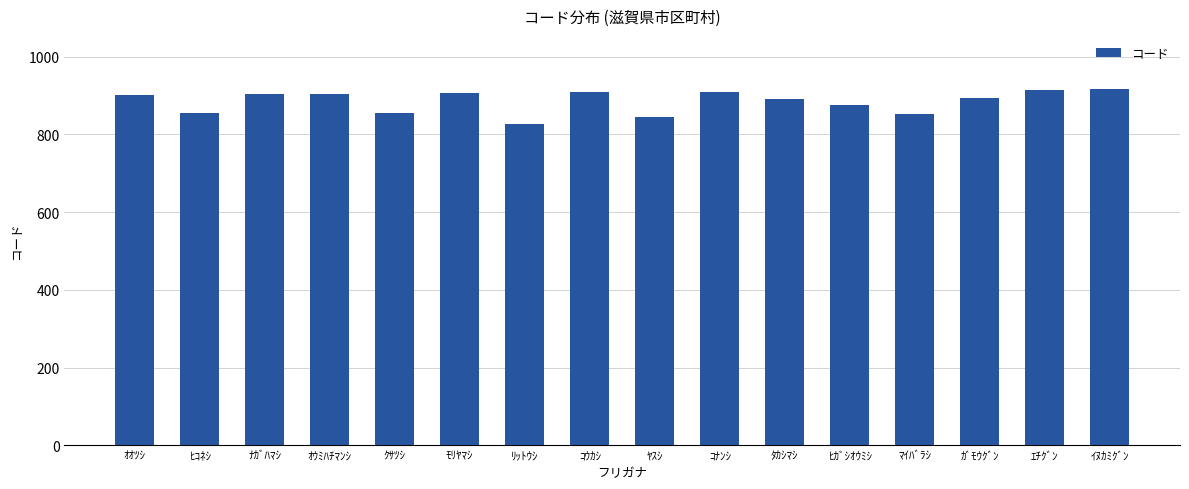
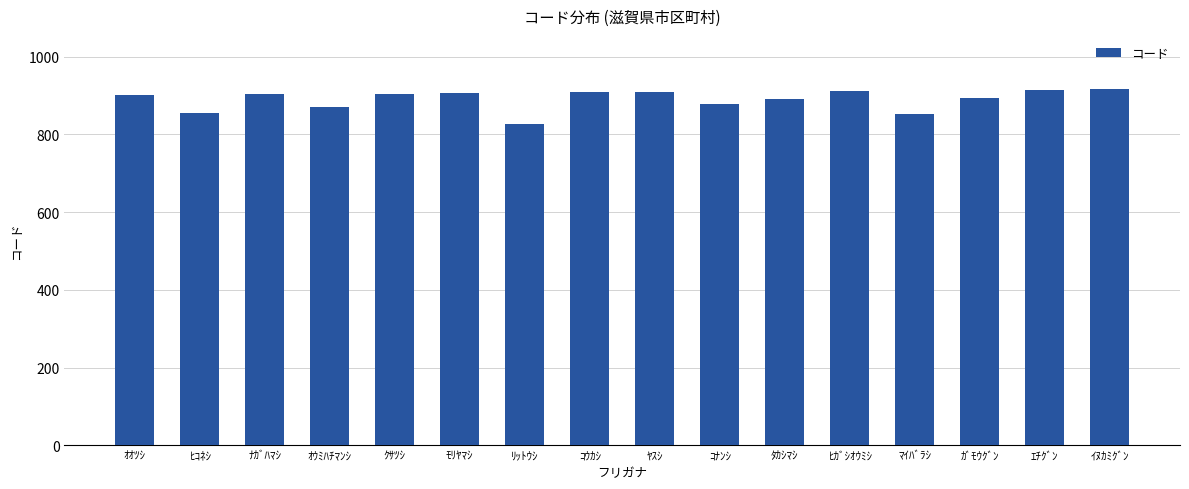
ｵｳﾐﾊﾁﾏﾝｼ: 900 -> 870
ｸｻﾂｼ: 850 -> 910
ﾔｽｼ: 850 -> 910
ｺﾅﾝｼ: 910 -> 880
ﾋｶﾞｼｵｳﾐｼ: 880 -> 910
